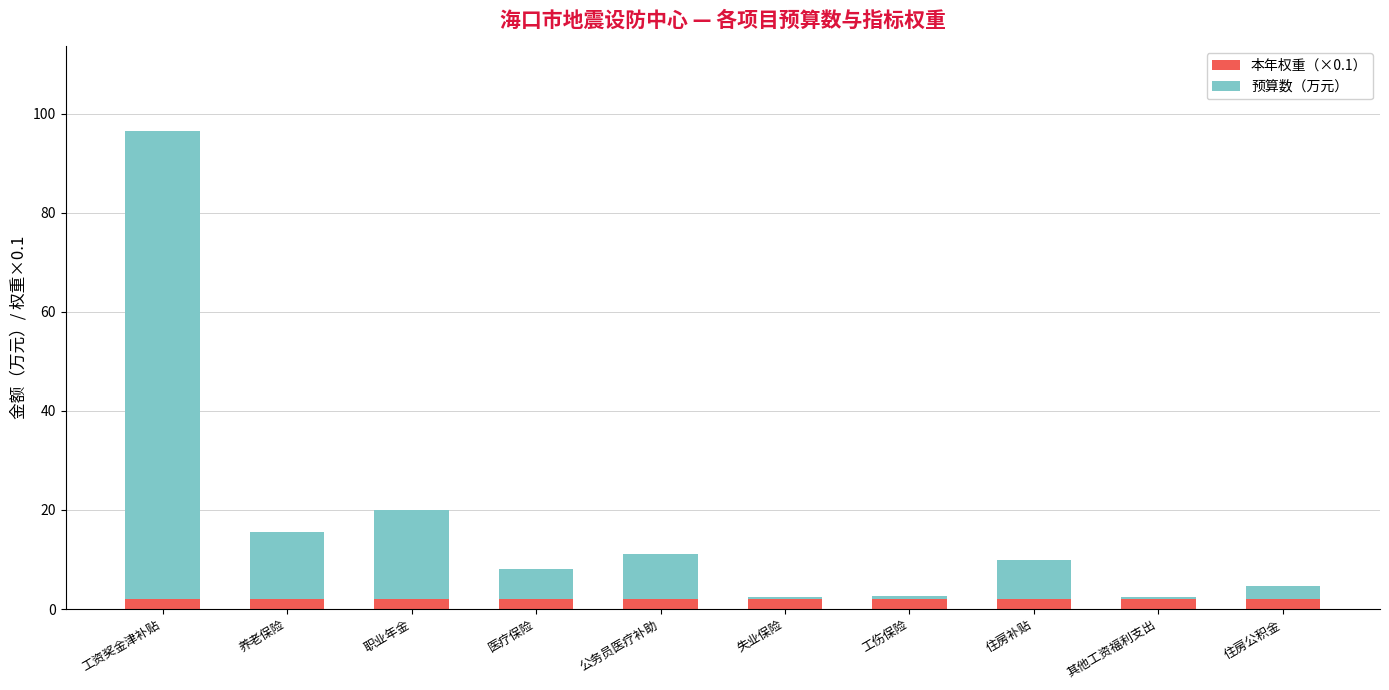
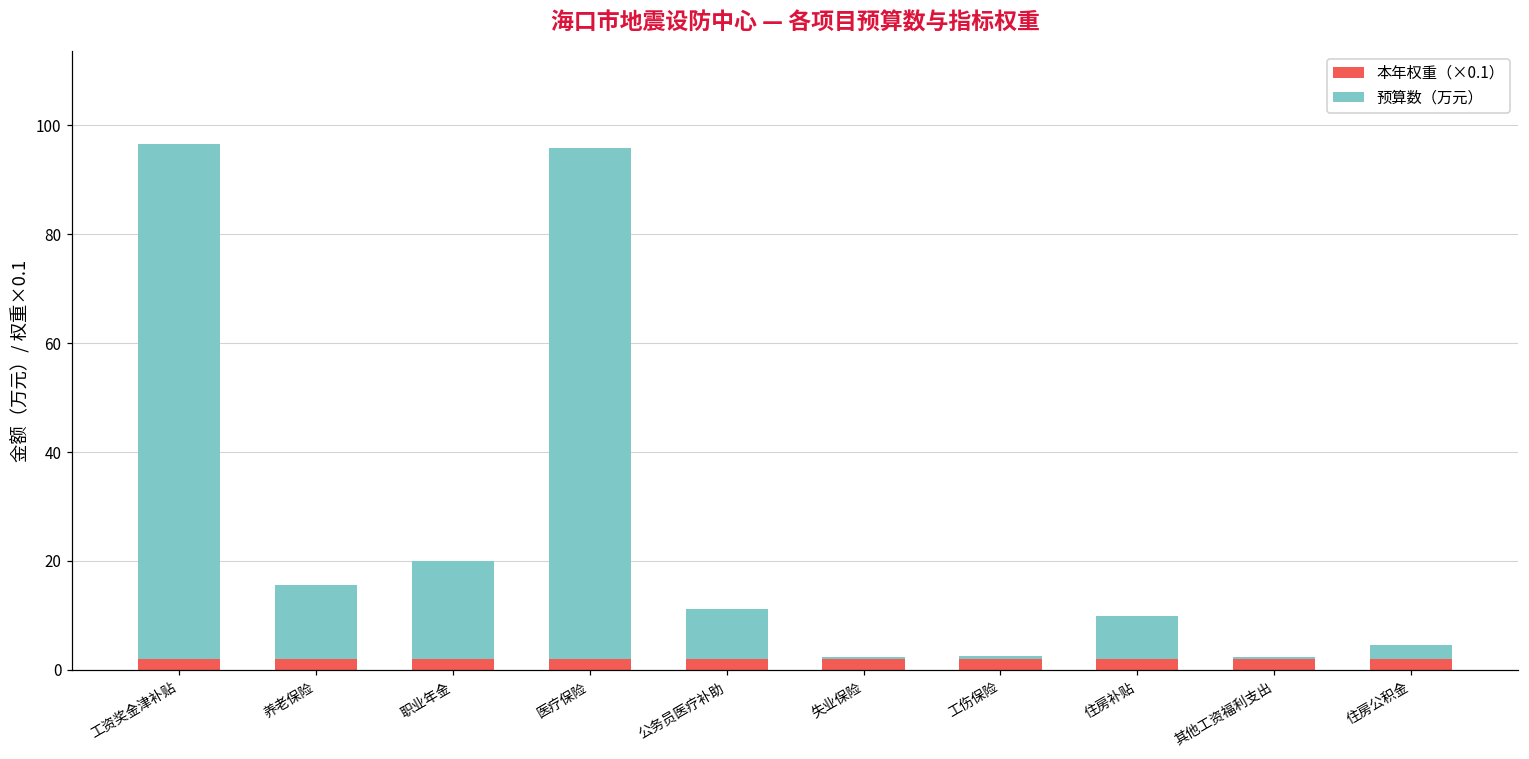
预算数（万元）, 医疗保险: 6 -> 94
